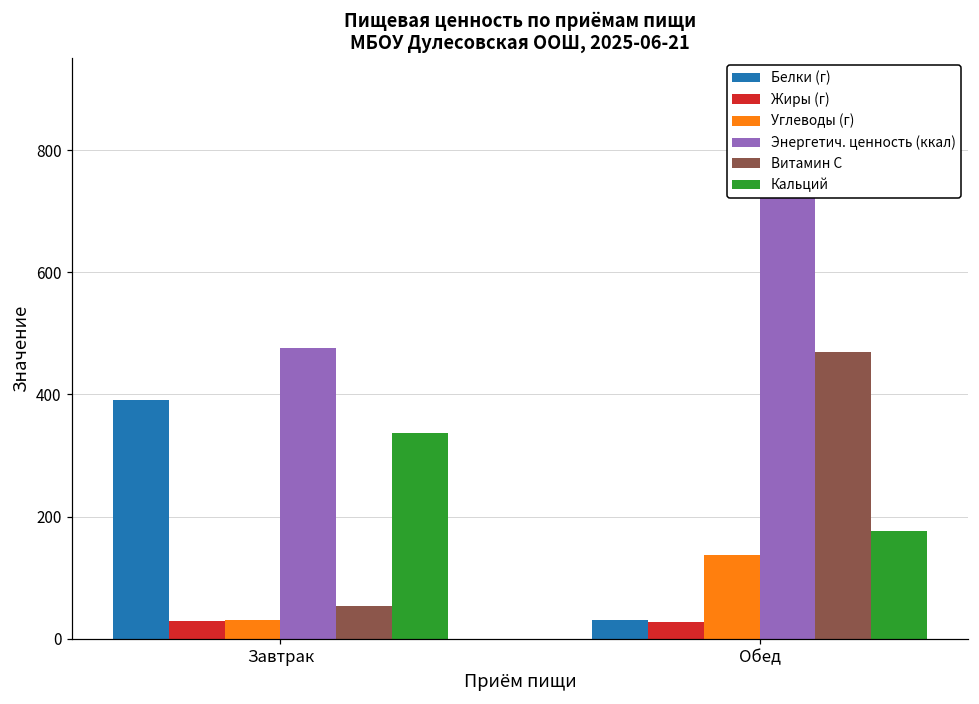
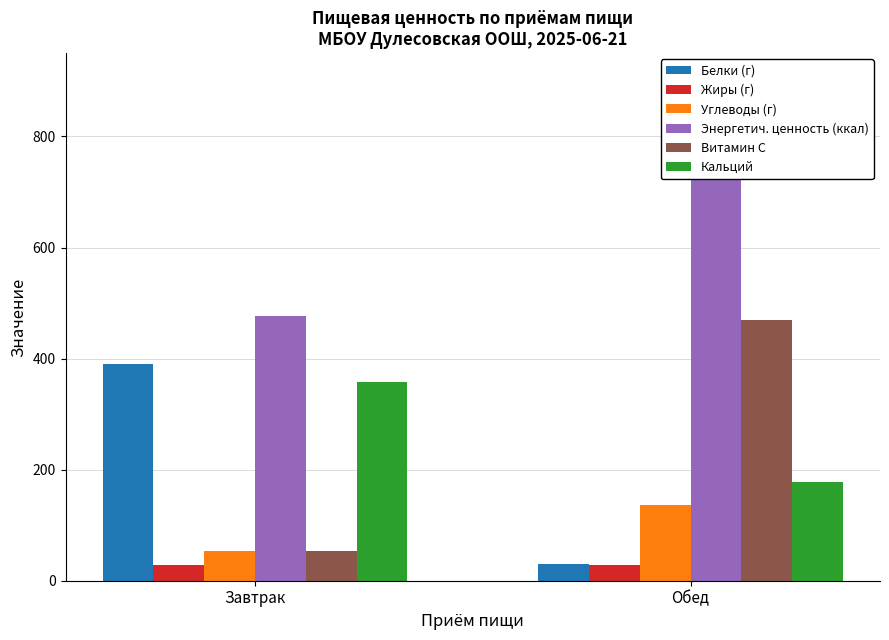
Углеводы (г), Завтрак: 30 -> 50
Кальций, Завтрак: 340 -> 360
